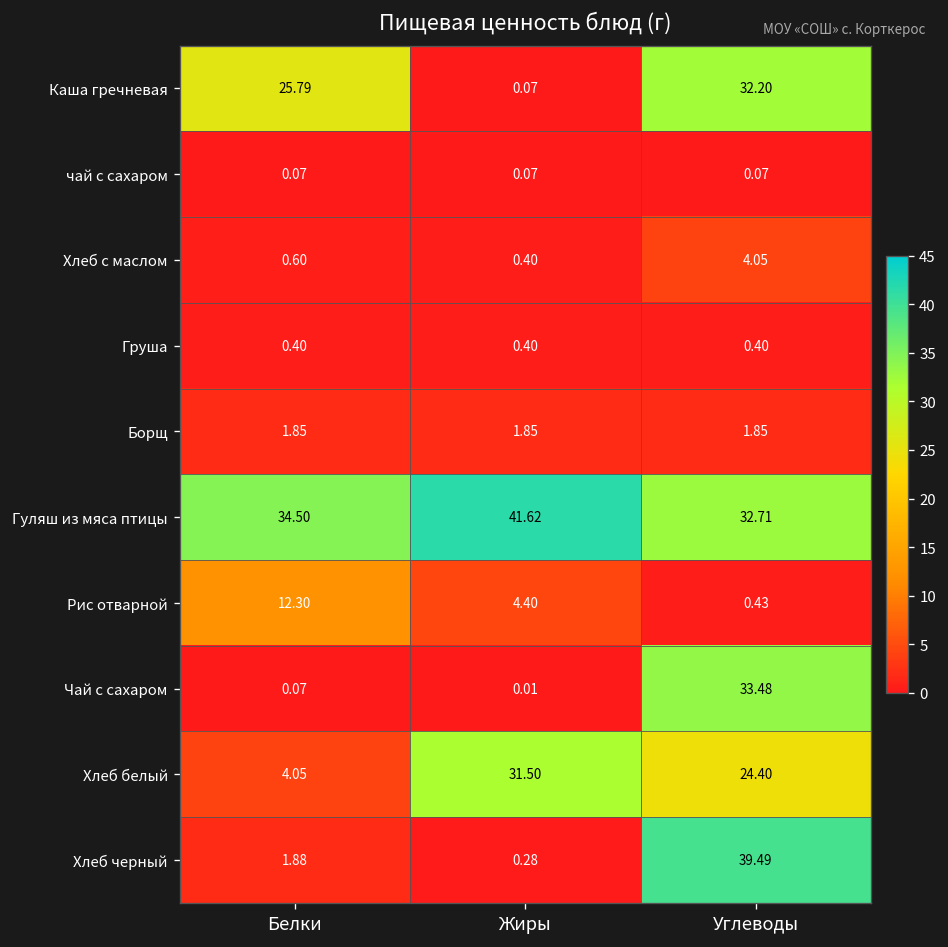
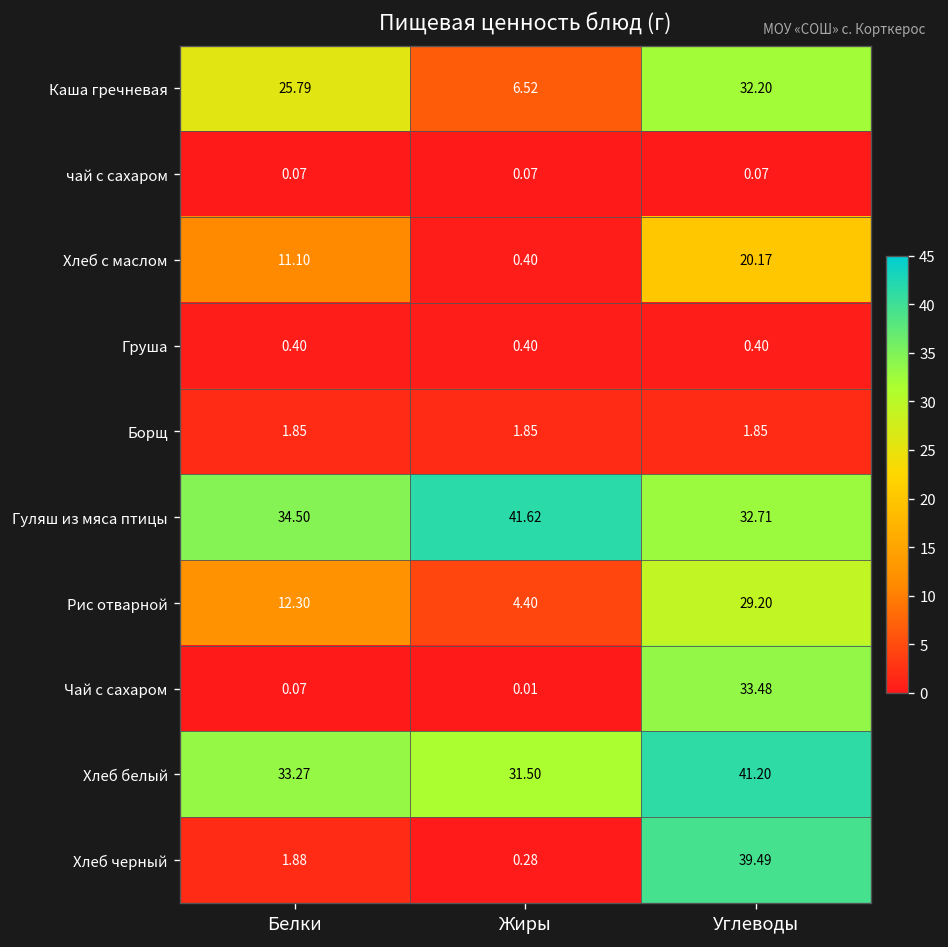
Каша гречневая, Жиры: 0.07 -> 6.52
Хлеб с маслом, Белки: 0.60 -> 11.10
Хлеб с маслом, Углеводы: 4.05 -> 20.17
Рис отварной, Углеводы: 0.43 -> 29.20
Хлеб белый, Белки: 4.05 -> 33.27
Хлеб белый, Углеводы: 24.40 -> 41.20
